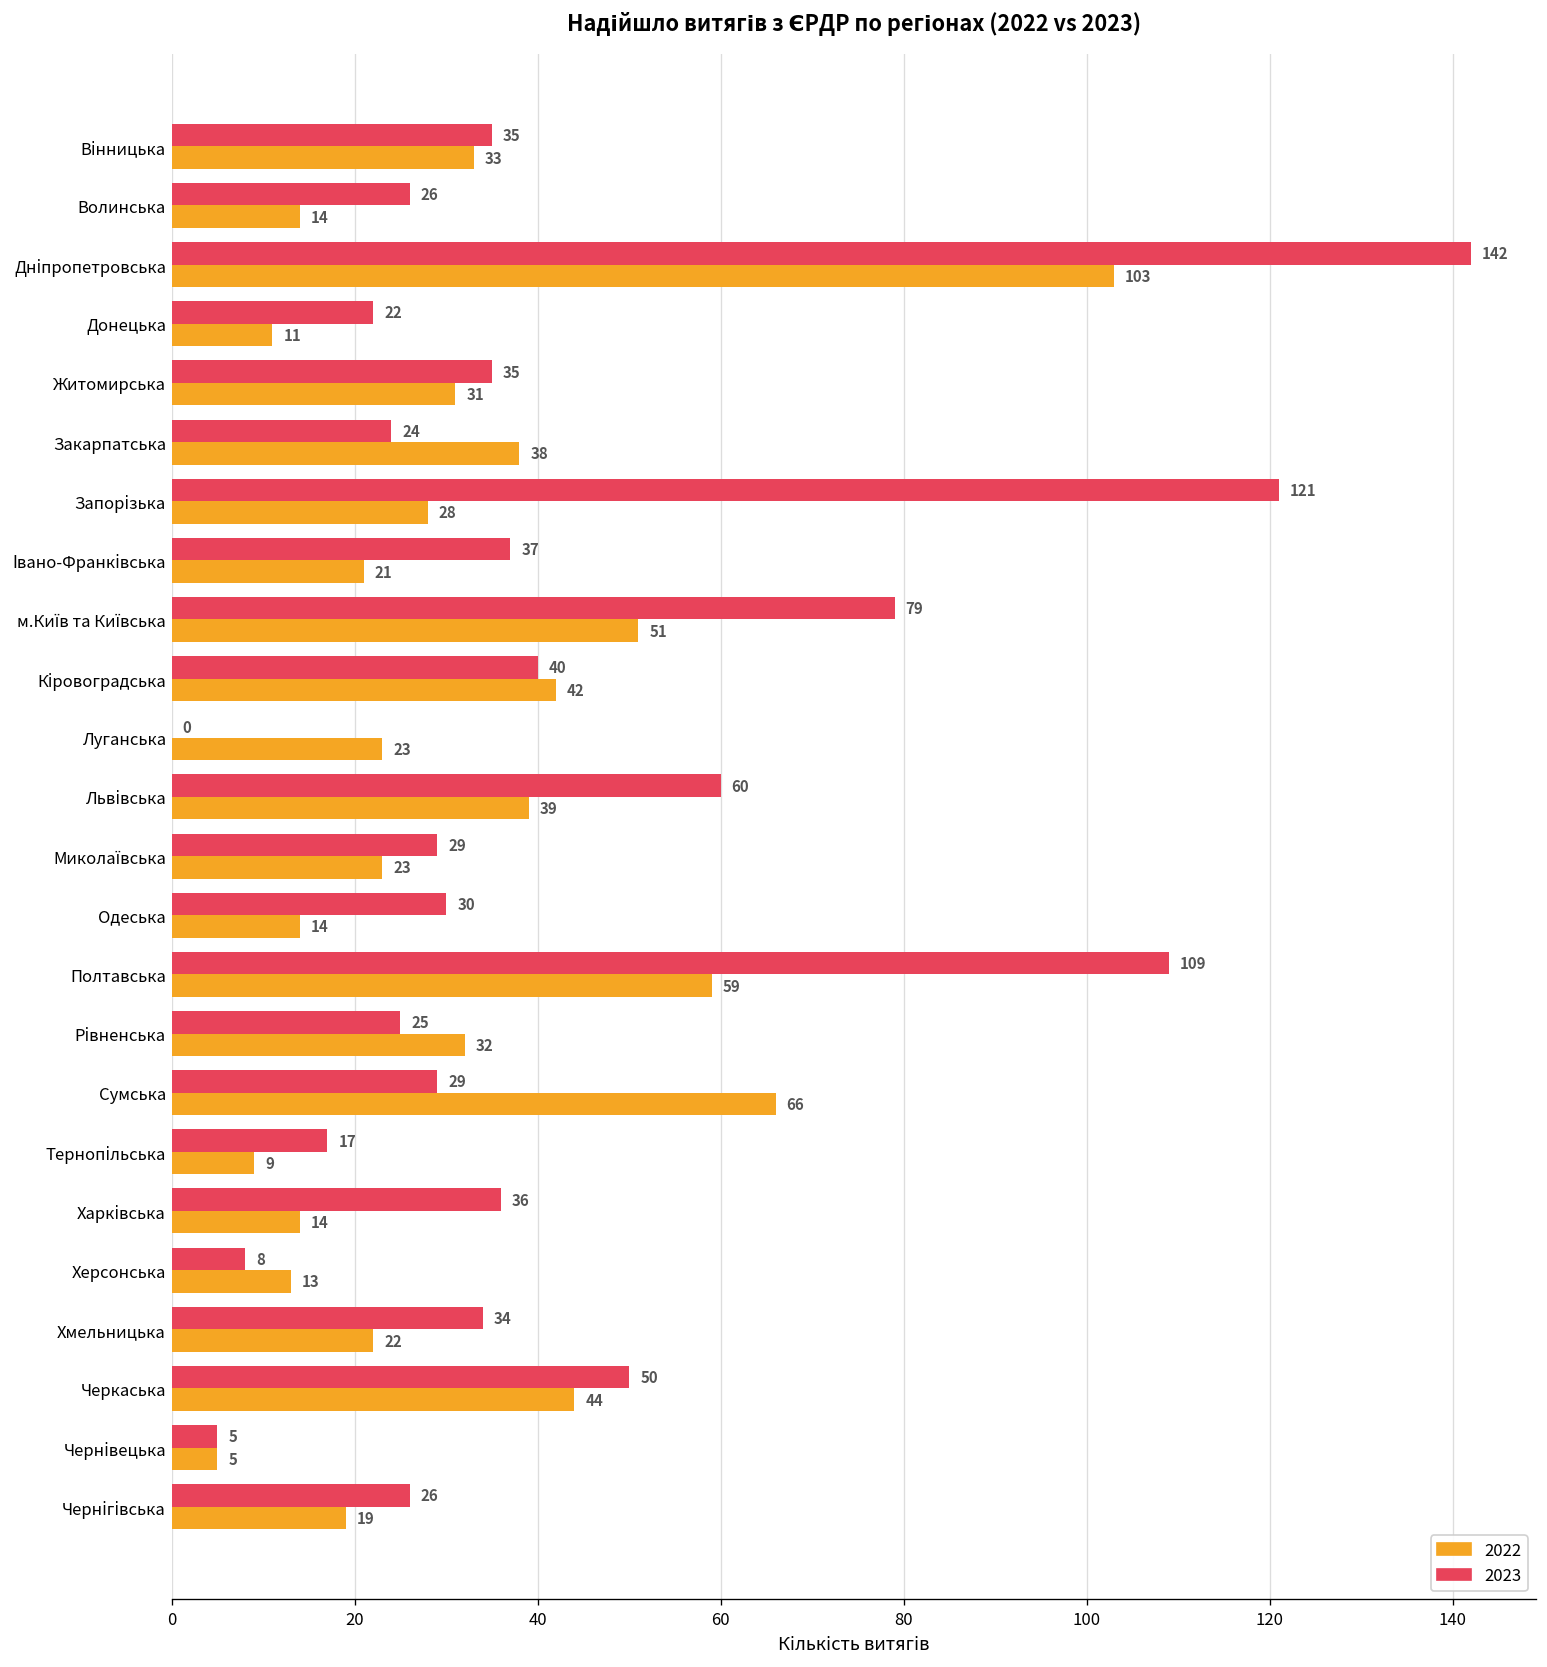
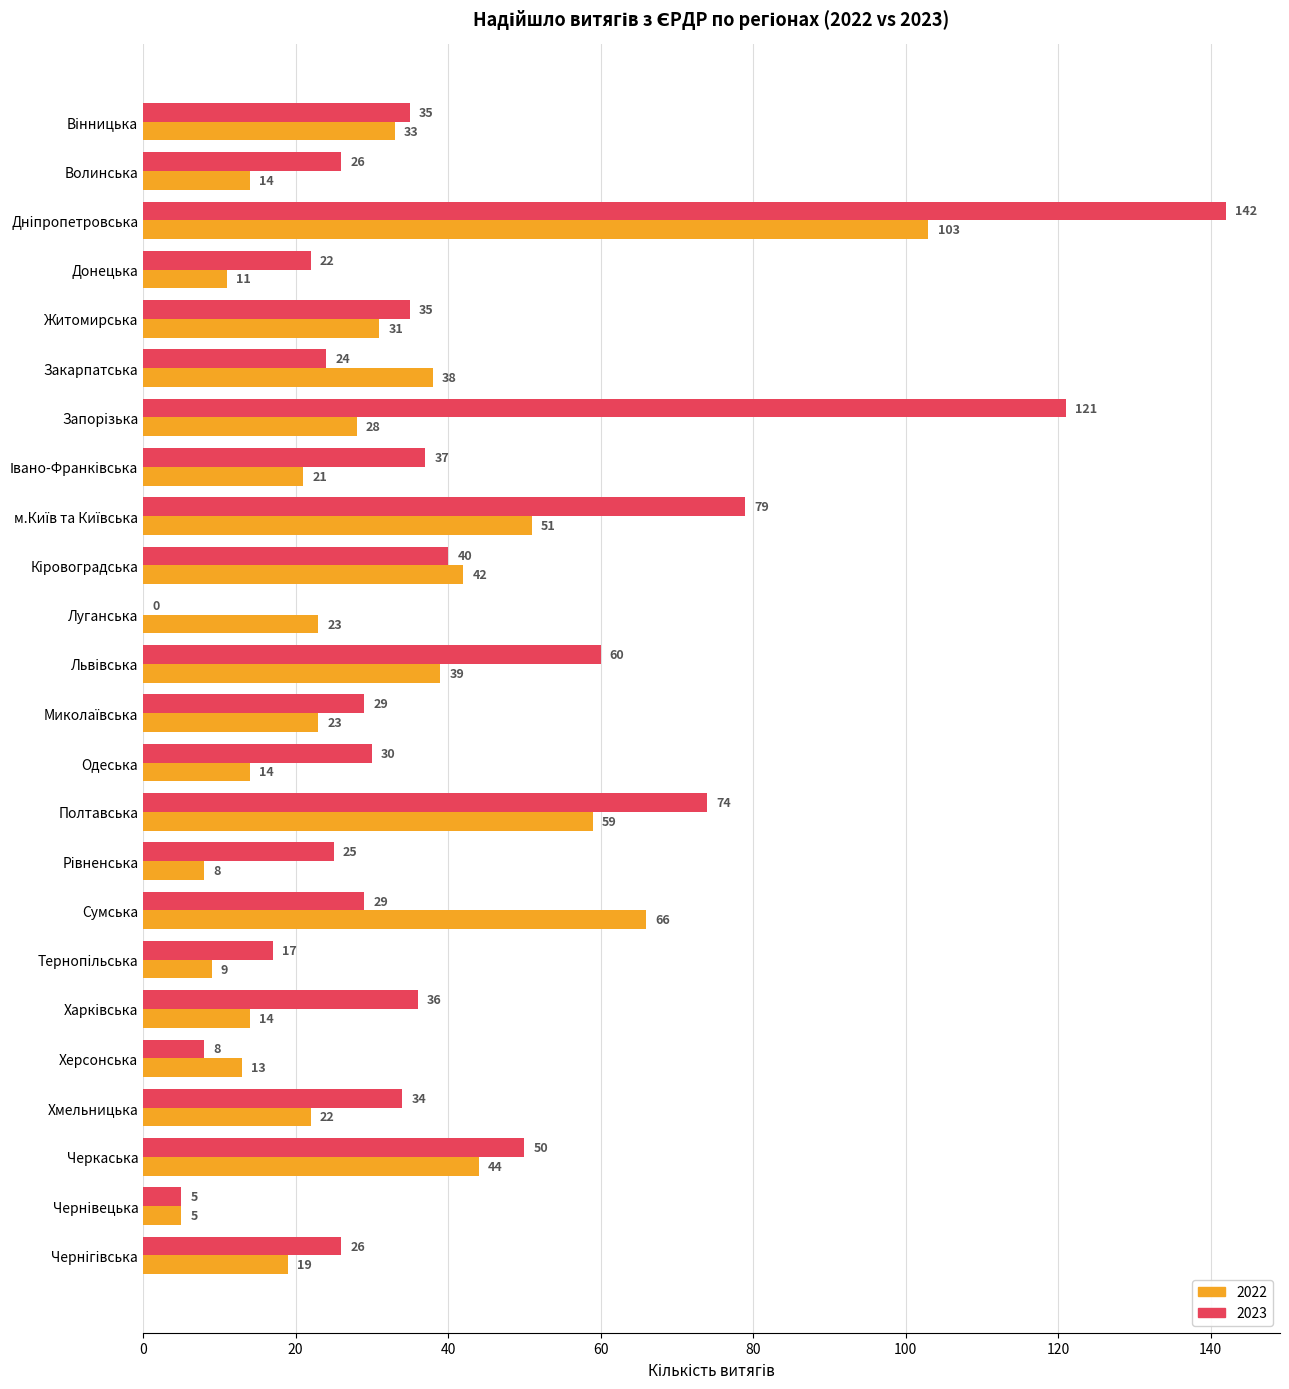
2023, Полтавська: 109 -> 74
2022, Рівненська: 32 -> 8
